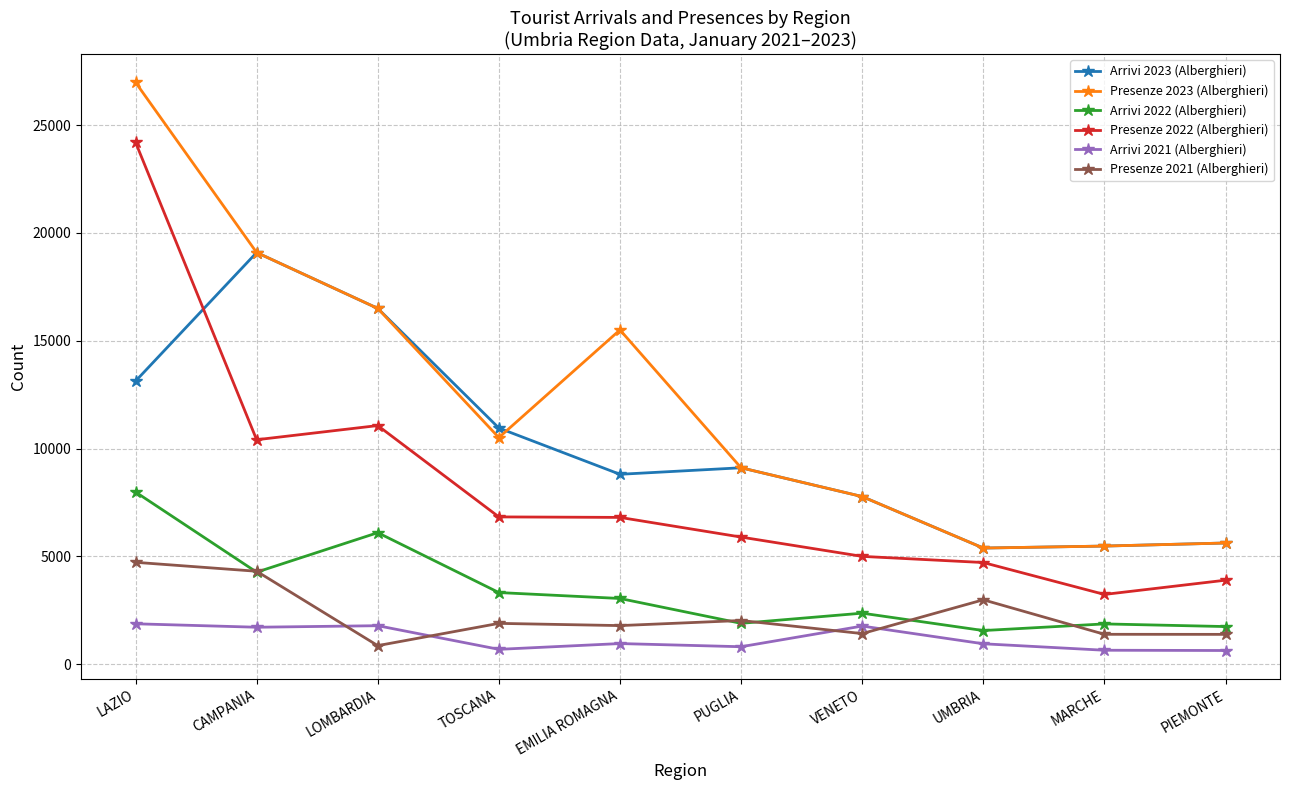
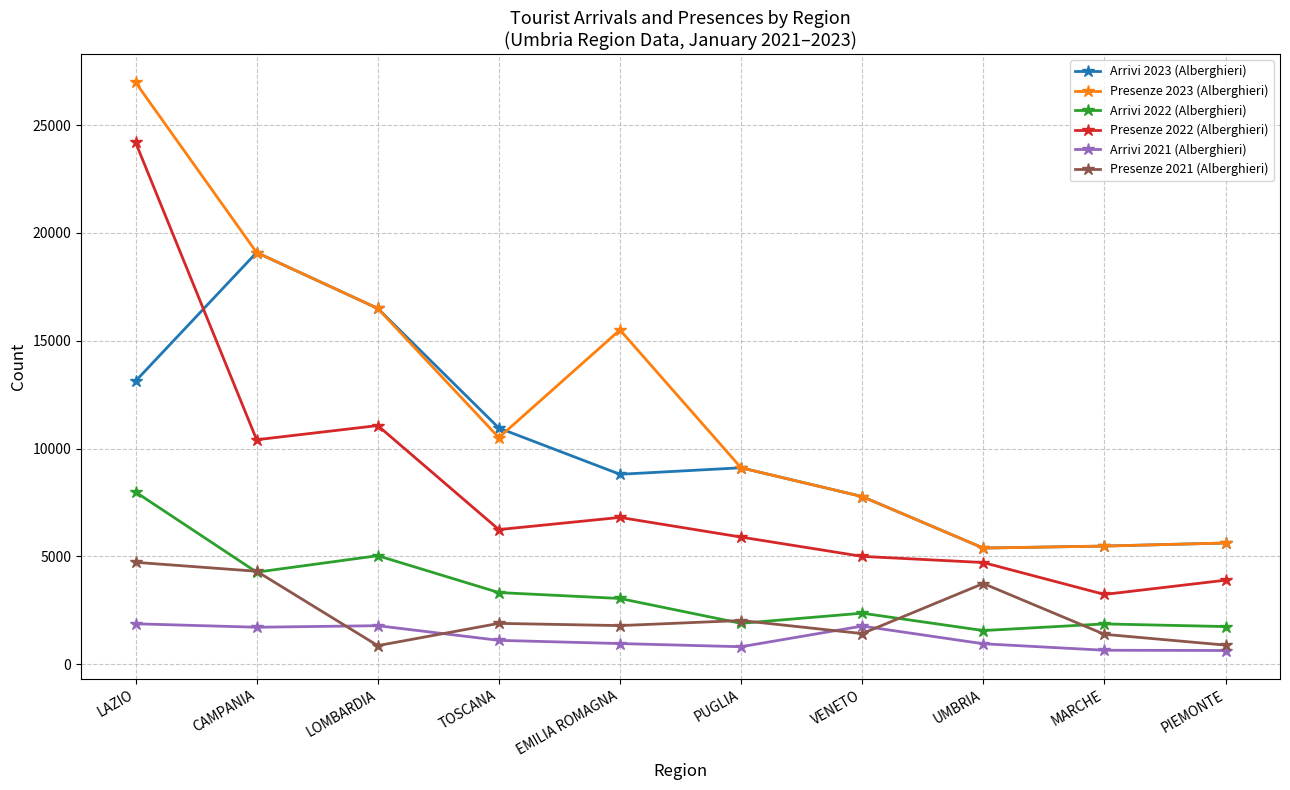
Arrivi 2022 (Alberghieri), LOMBARDIA: 6100 -> 5000
Presenze 2022 (Alberghieri), TOSCANA: 6800 -> 6200
Arrivi 2021 (Alberghieri), TOSCANA: 700 -> 1100
Presenze 2021 (Alberghieri), UMBRIA: 3000 -> 3700
Presenze 2021 (Alberghieri), PIEMONTE: 1400 -> 900
